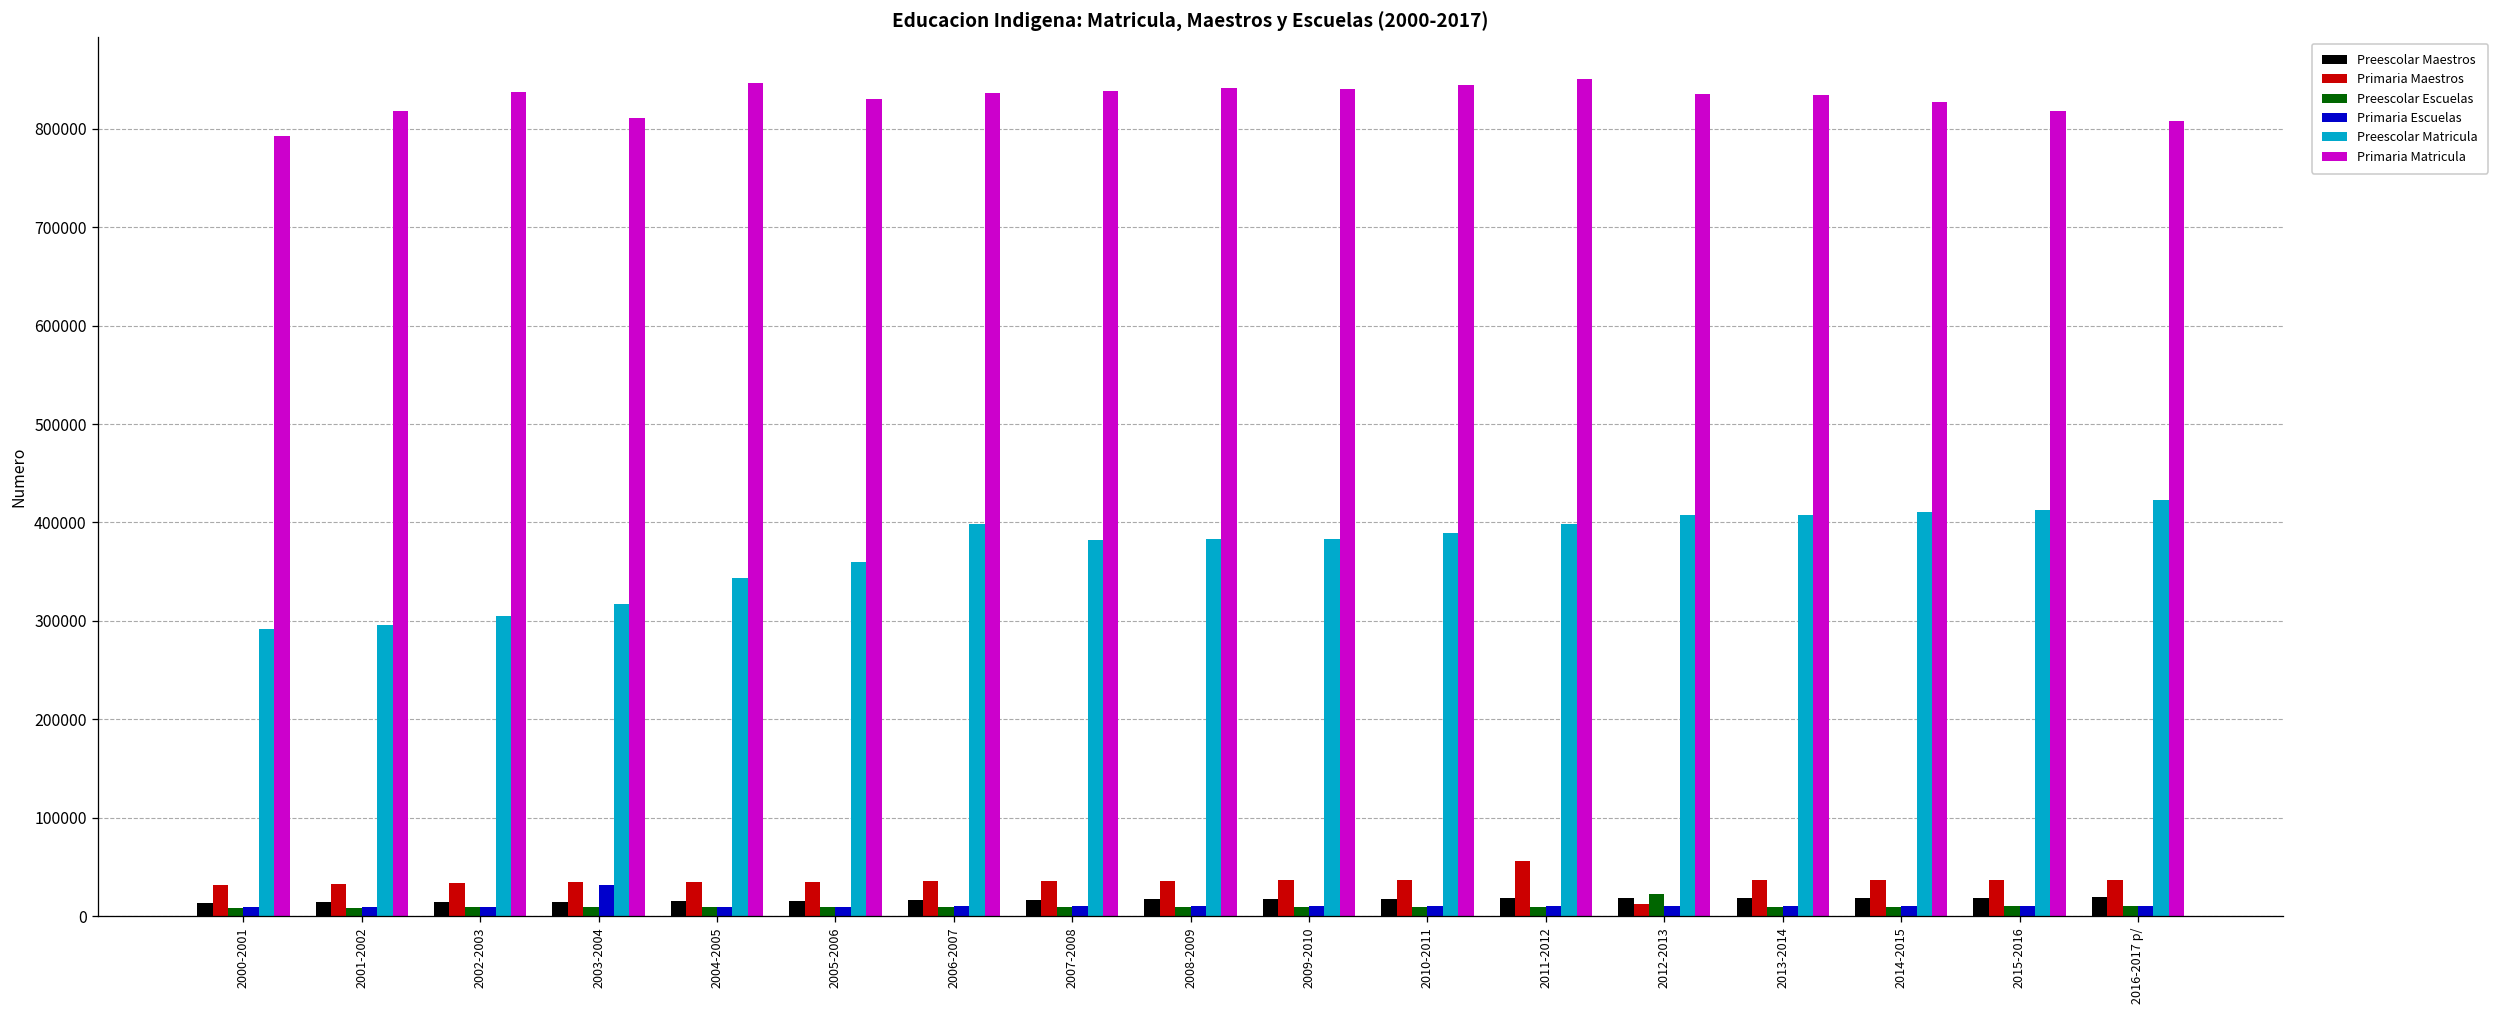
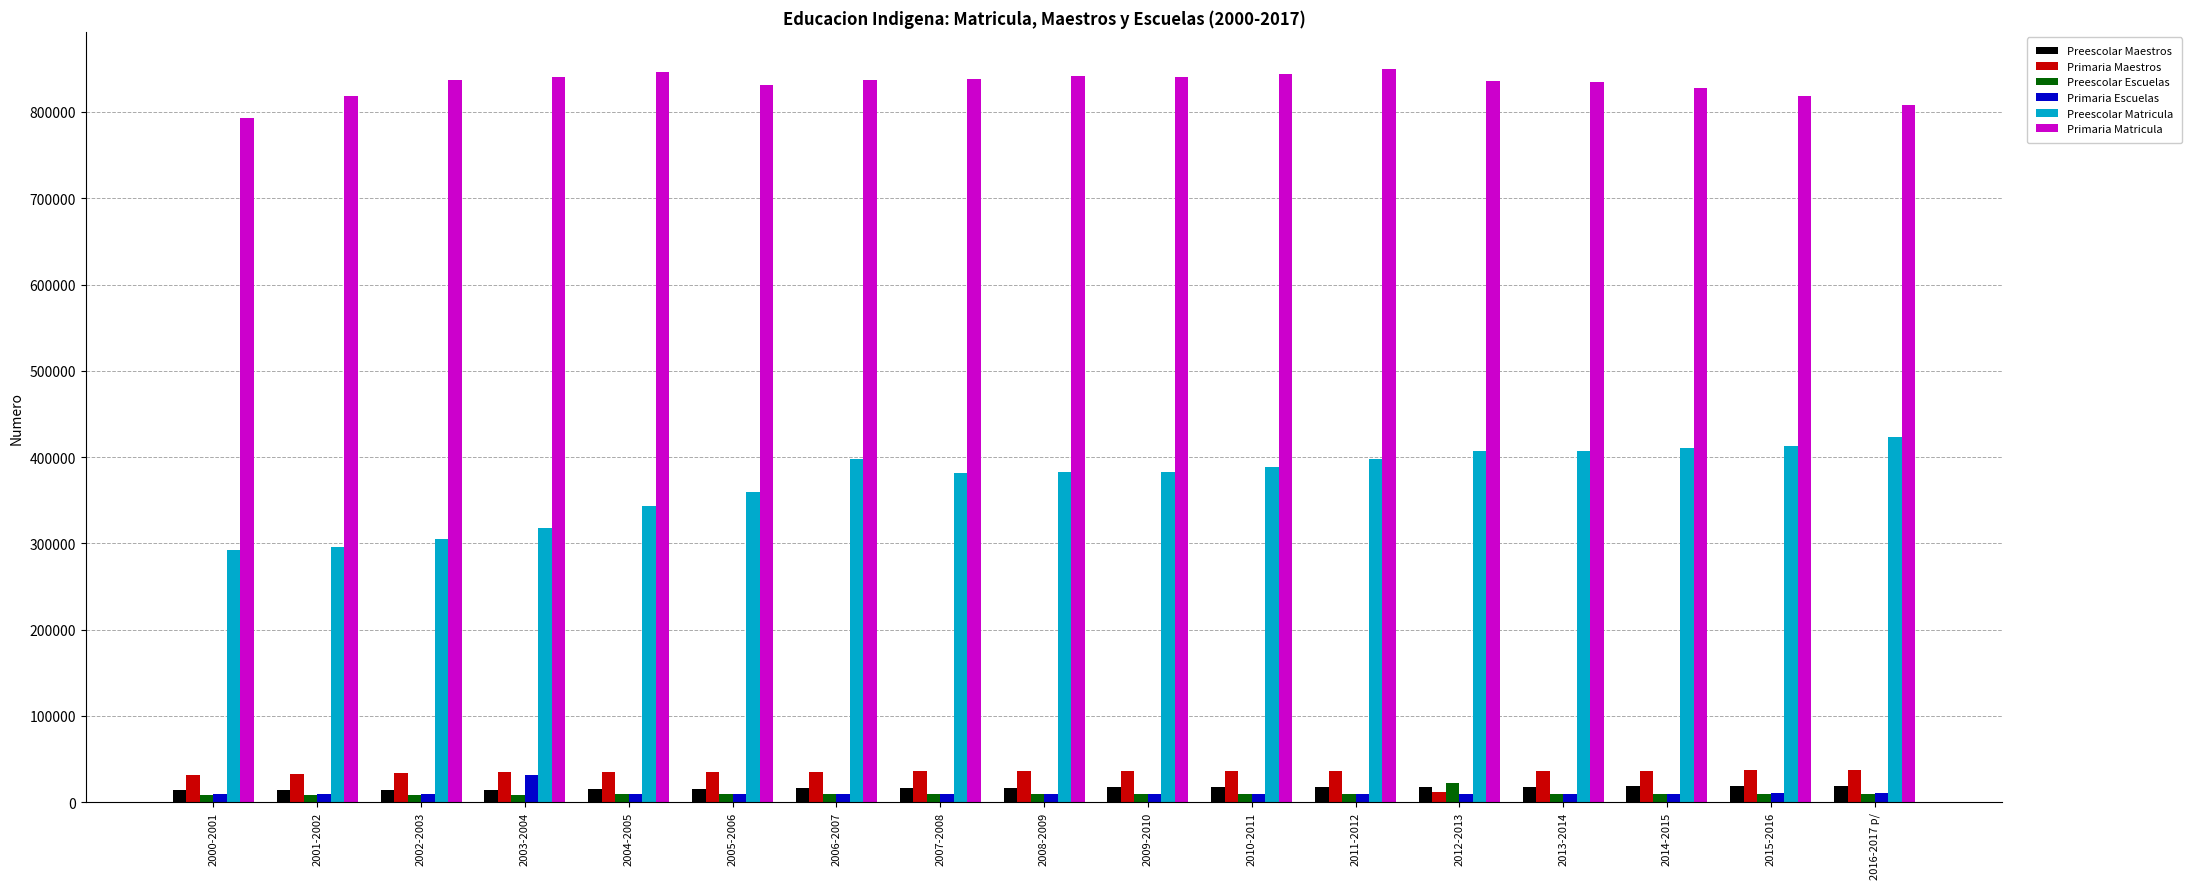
Primaria Matricula, 2003-2004: 810000 -> 840000
Primaria Maestros, 2011-2012: 60000 -> 40000
